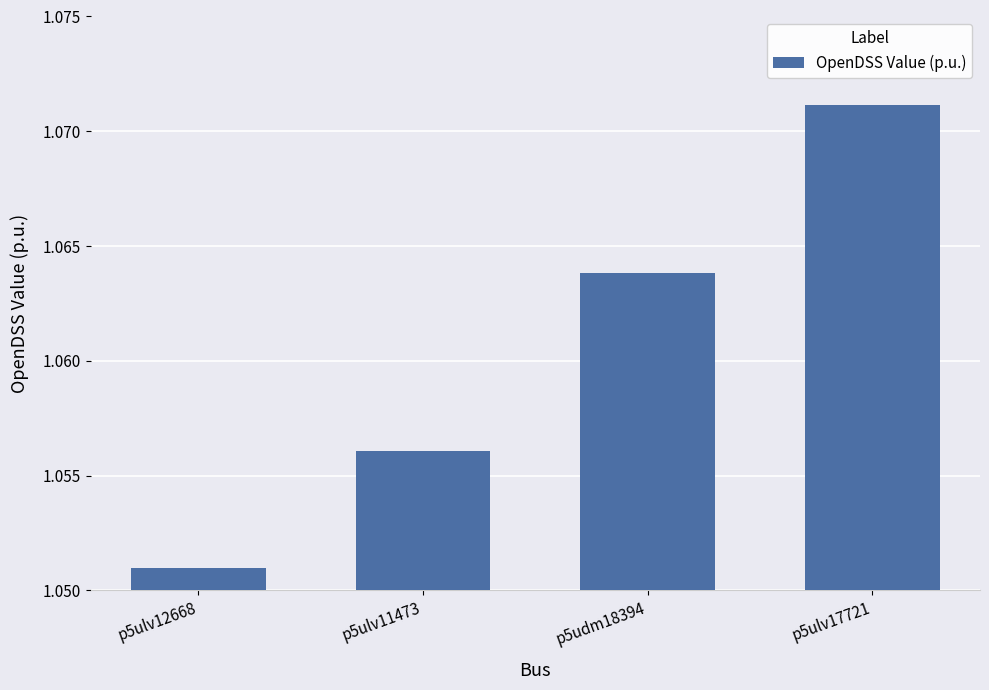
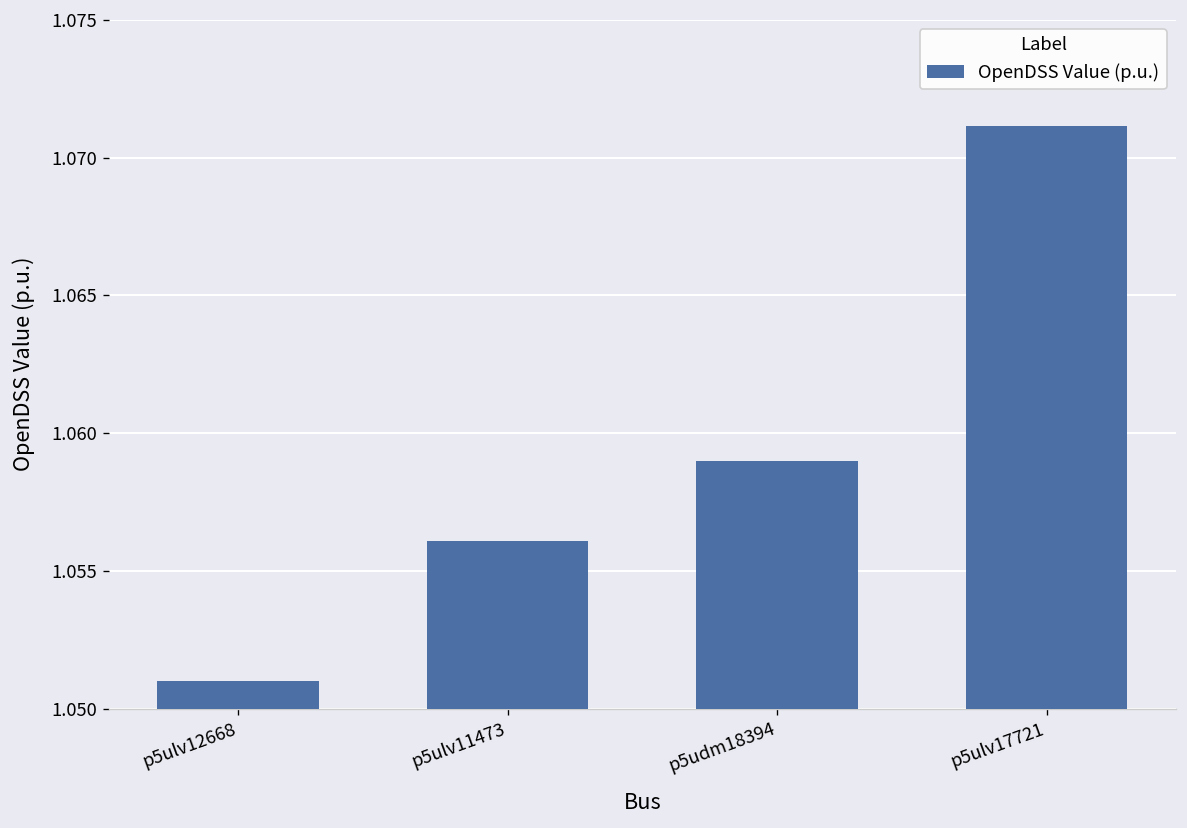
p5udm18394: 1.0638 -> 1.0590
